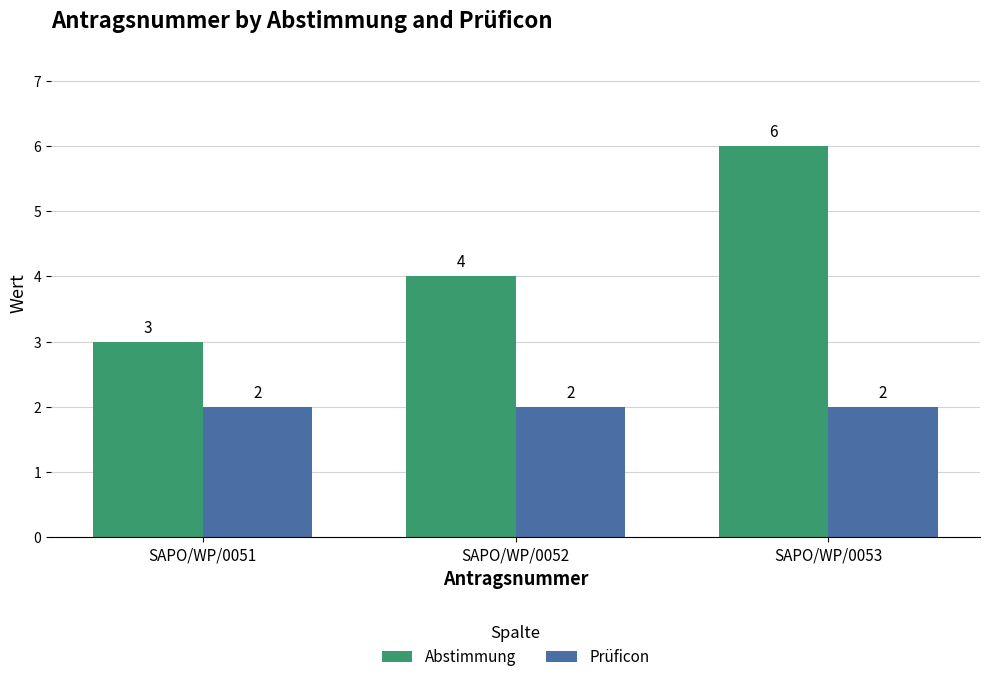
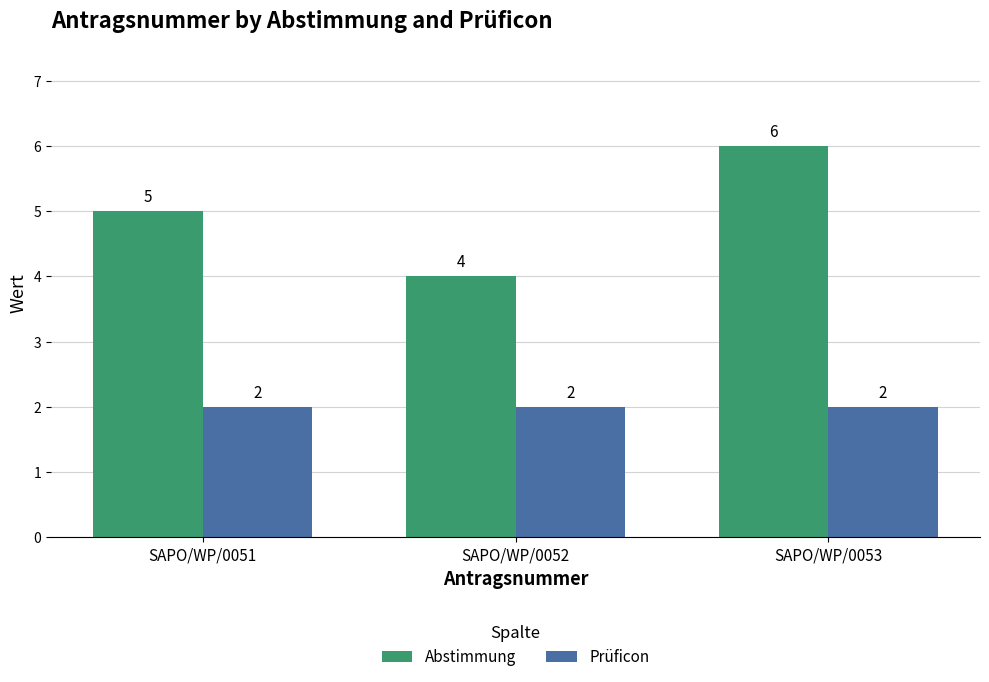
Abstimmung, SAPO/WP/0051: 3 -> 5
